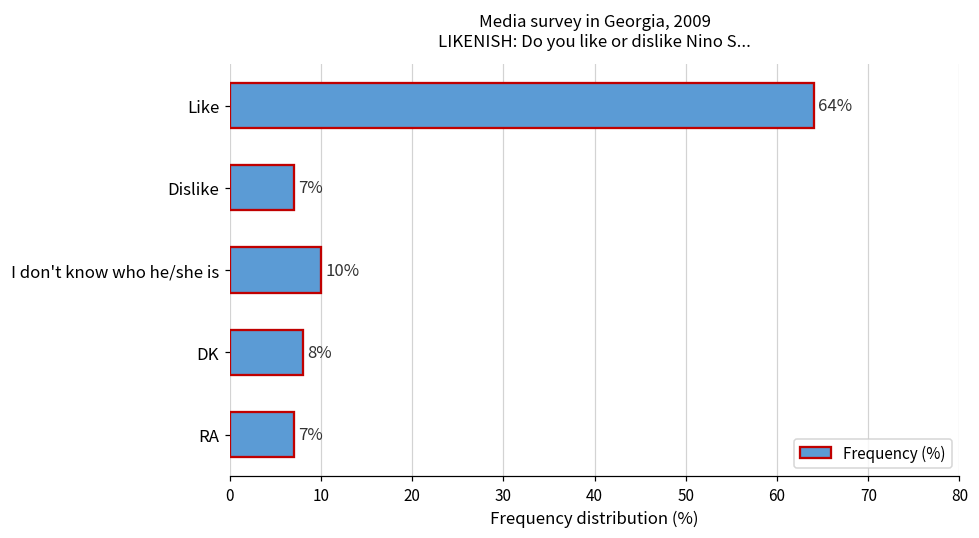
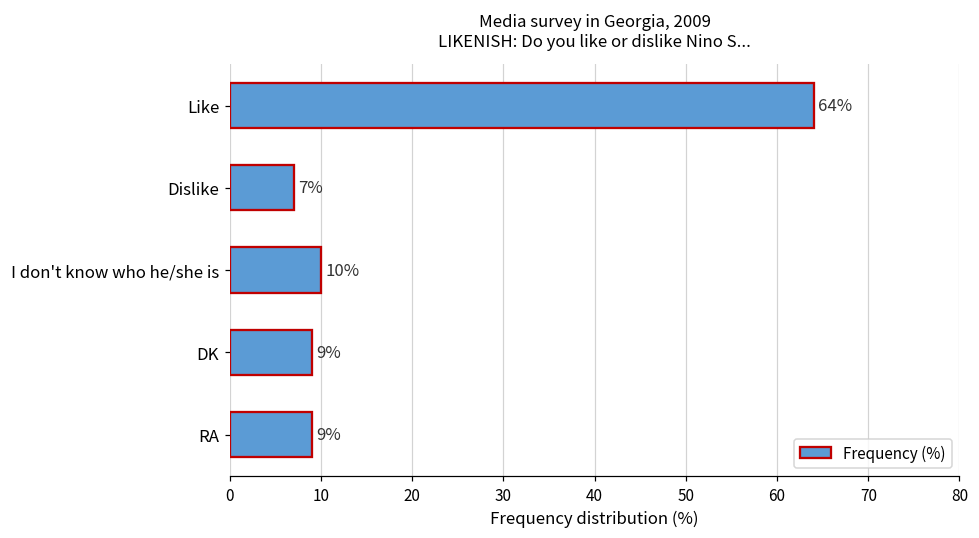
DK: 8% -> 9%
RA: 7% -> 9%
